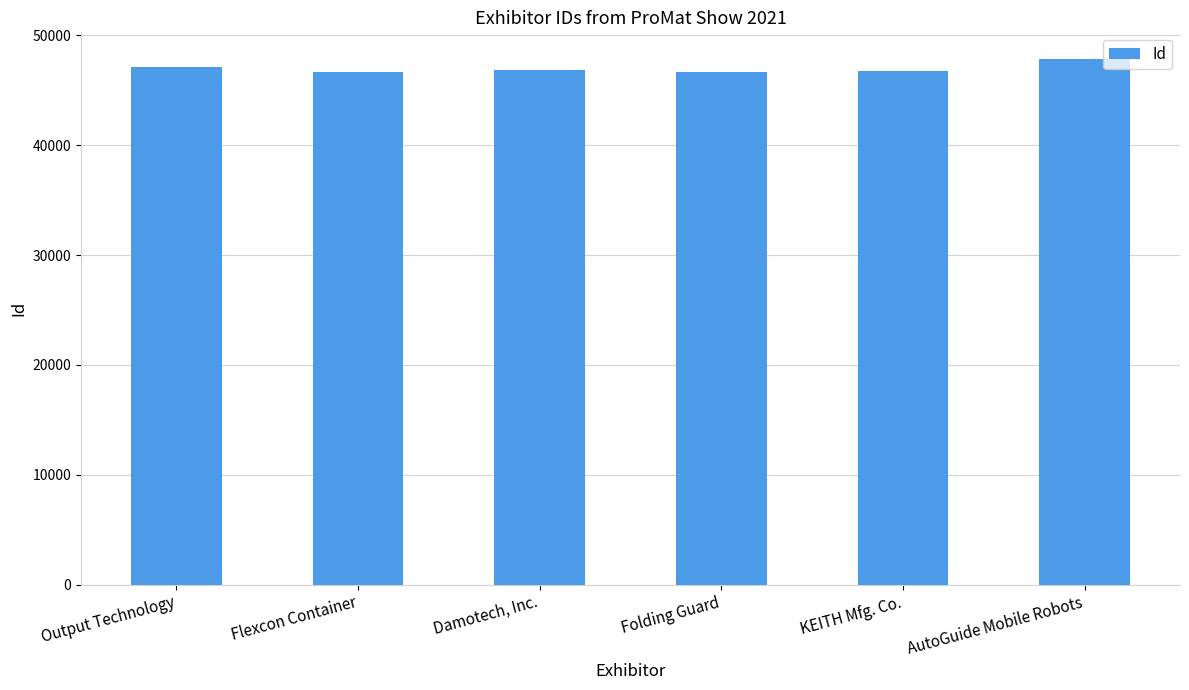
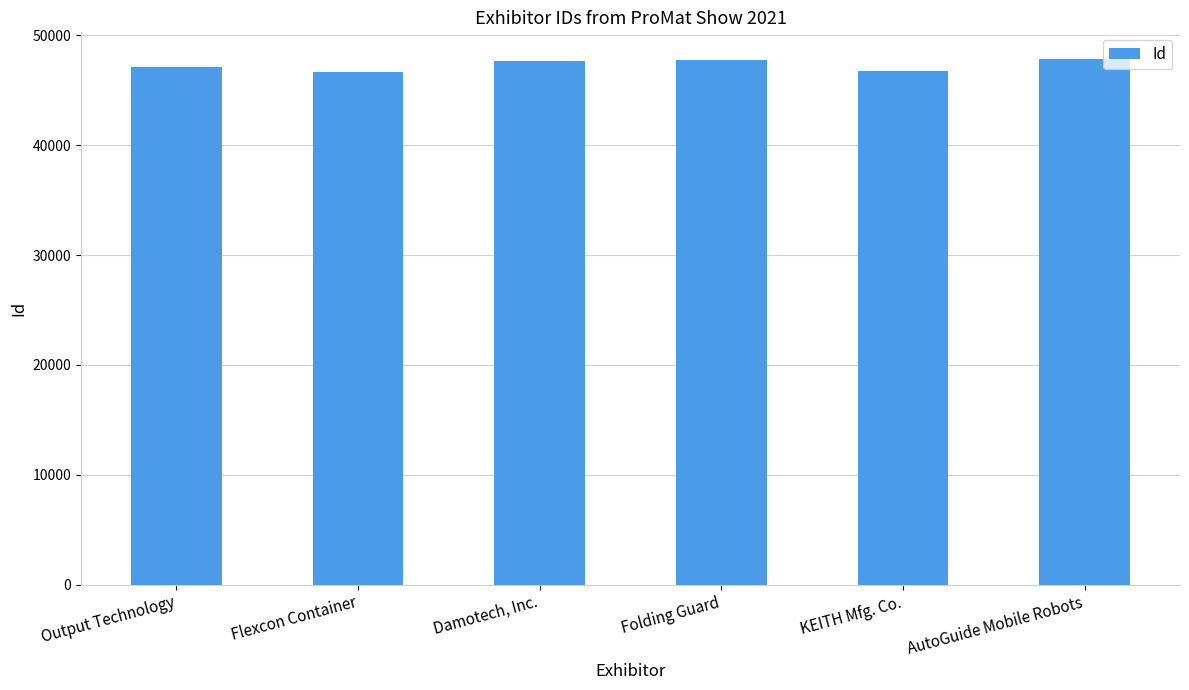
Damotech, Inc.: 46900 -> 47700
Folding Guard: 46700 -> 47700
